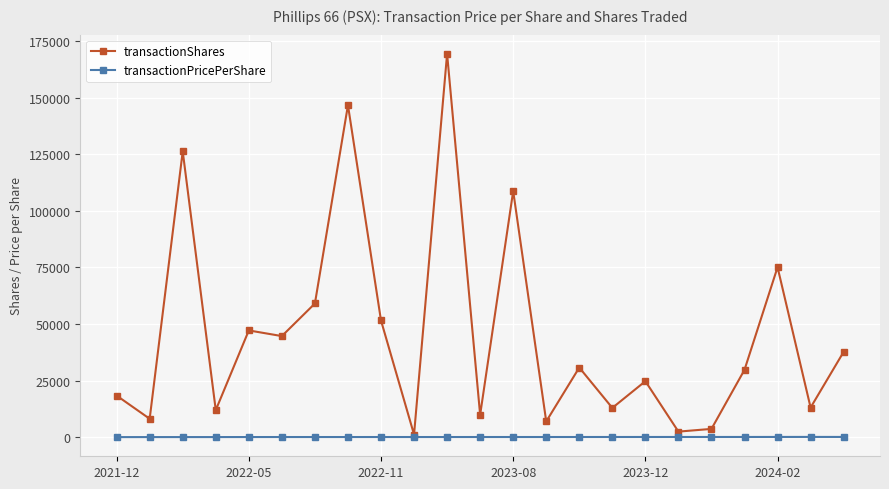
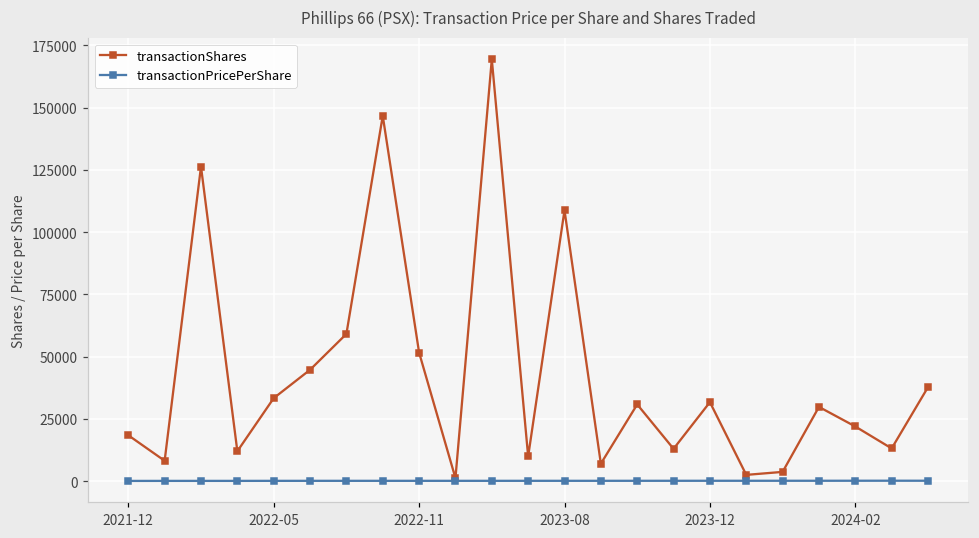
transactionShares, 2022-05: 47000 -> 33000
transactionShares, 2023-12: 25000 -> 32000
transactionShares, 2024-02: 75000 -> 22000
